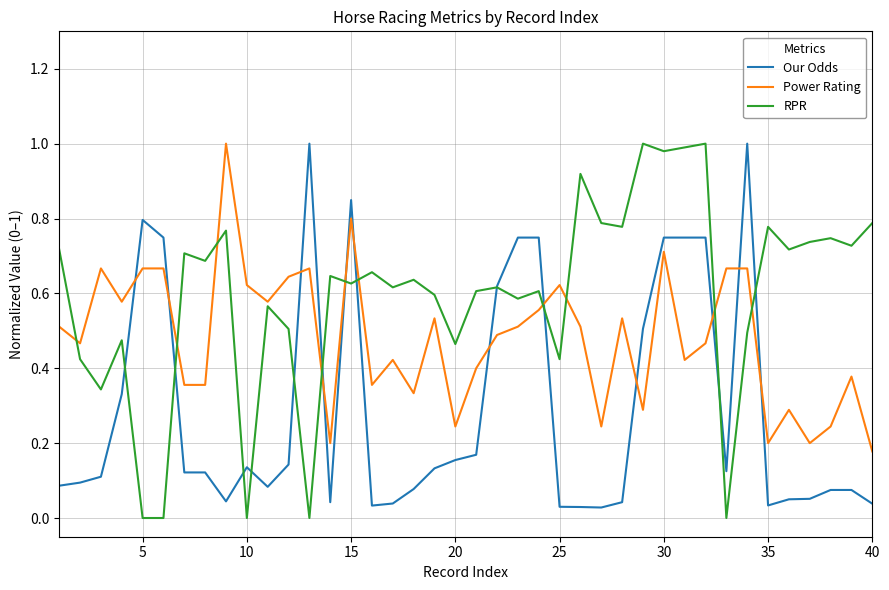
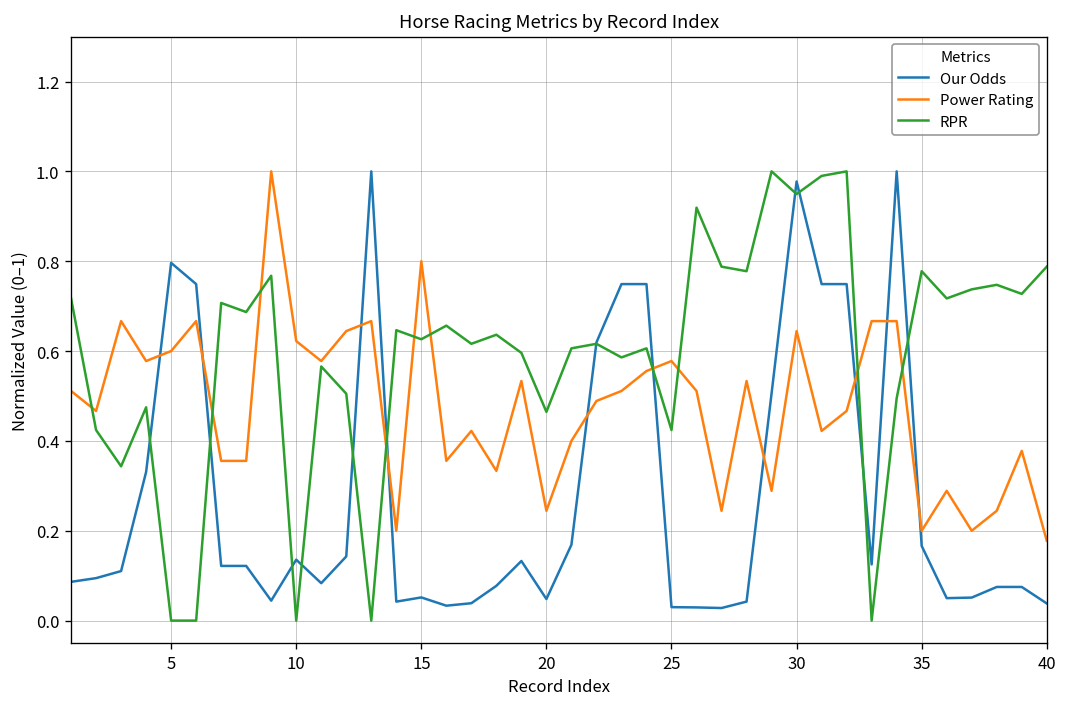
Power Rating, 5: 0.67 -> 0.60
Our Odds, 15: 0.85 -> 0.05
Our Odds, 20: 0.15 -> 0.05
Power Rating, 25: 0.62 -> 0.58
Our Odds, 30: 0.75 -> 0.98
Power Rating, 30: 0.71 -> 0.64
RPR, 30: 0.98 -> 0.95
Our Odds, 35: 0.03 -> 0.17
